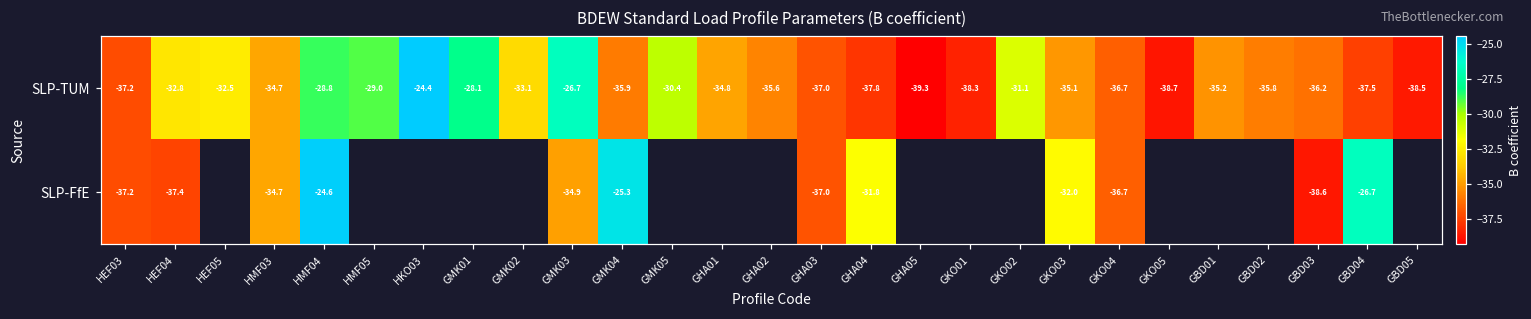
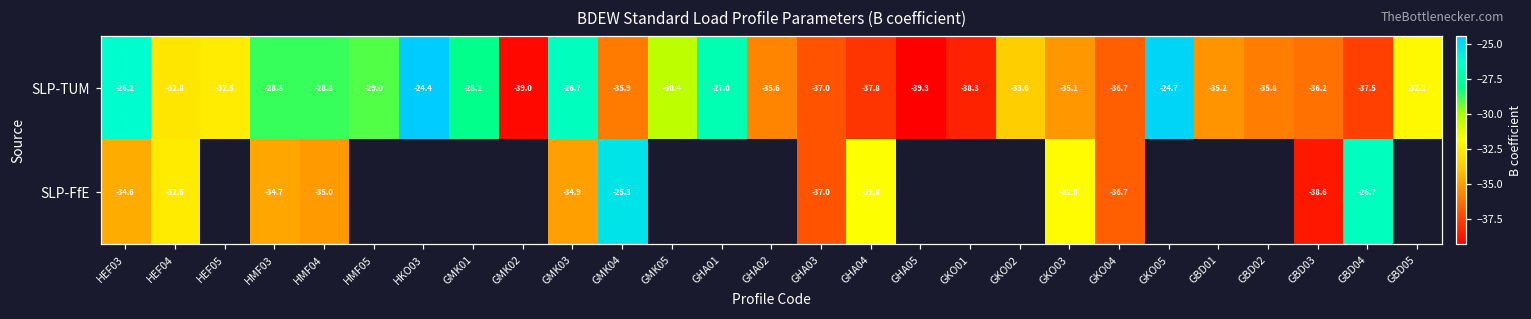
SLP-TUM, HEF03: -37.2 -> -26.2
SLP-TUM, HMF03: -34.7 -> -28.8
SLP-TUM, GMK02: -33.1 -> -39.0
SLP-TUM, GHA01: -34.8 -> -27.0
SLP-TUM, GKO02: -31.1 -> -33.6
SLP-TUM, GKO05: -38.7 -> -24.7
SLP-TUM, GBD05: -38.5 -> -32.1
SLP-FfE, HEF03: -37.2 -> -34.6
SLP-FfE, HEF04: -37.4 -> -32.6
SLP-FfE, HMF04: -24.6 -> -35.0
